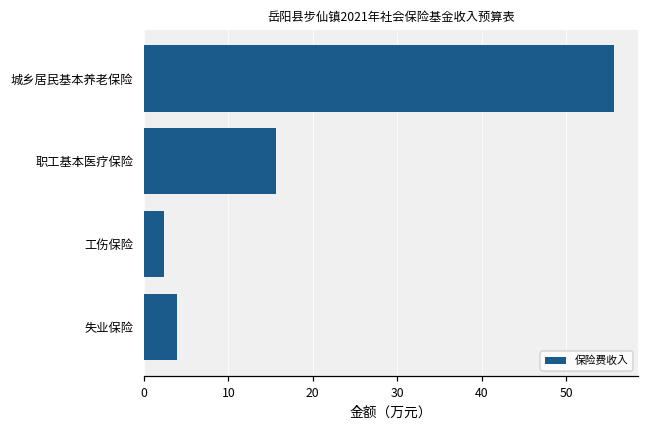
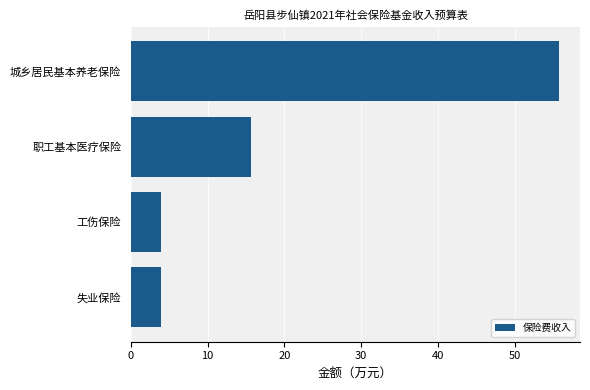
工伤保险: 2 -> 4
